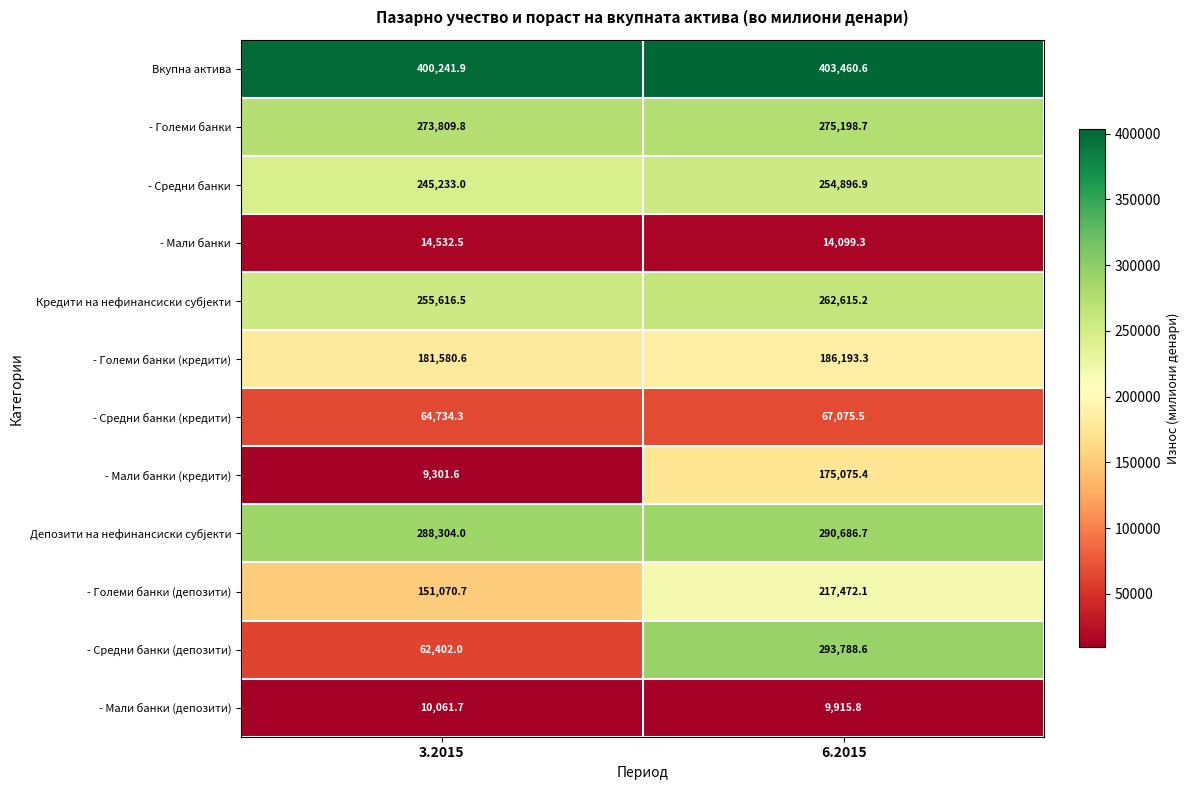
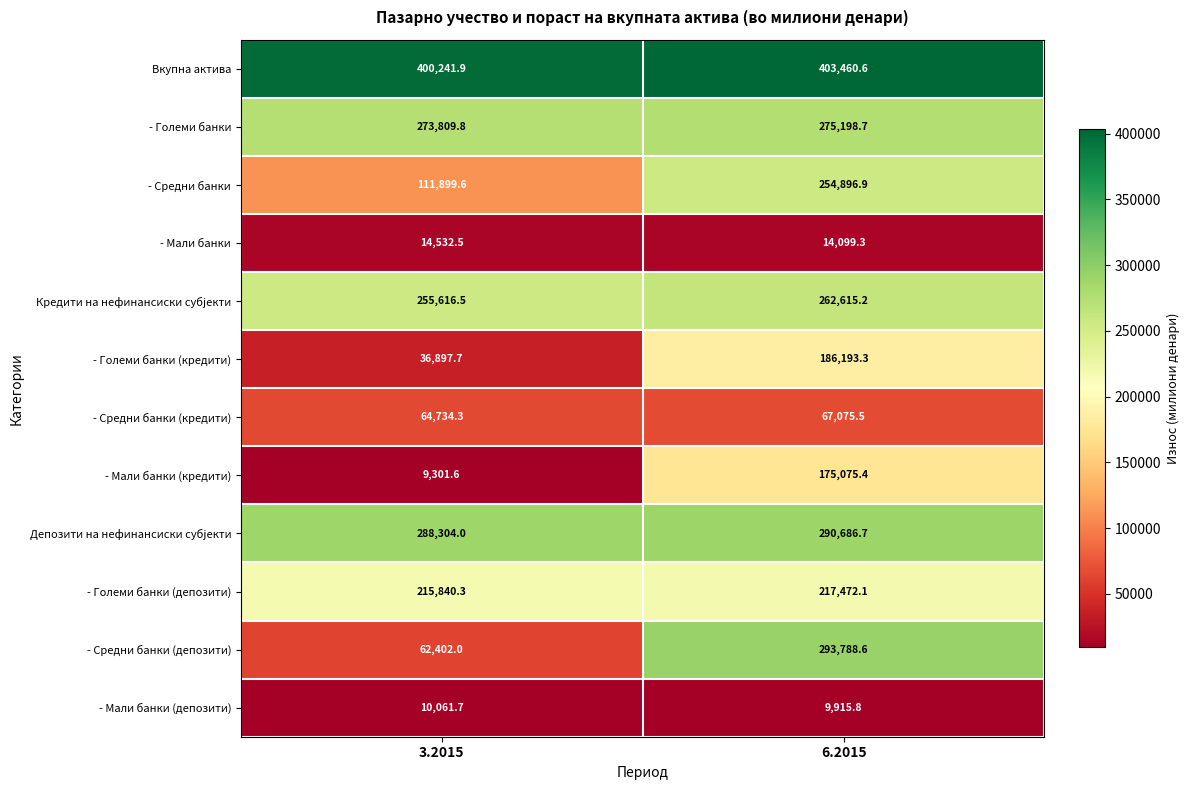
- Средни банки, 3.2015: 245,233.0 -> 111,899.6
- Големи банки (кредити), 3.2015: 181,580.6 -> 36,897.7
- Големи банки (депозити), 3.2015: 151,070.7 -> 215,840.3
